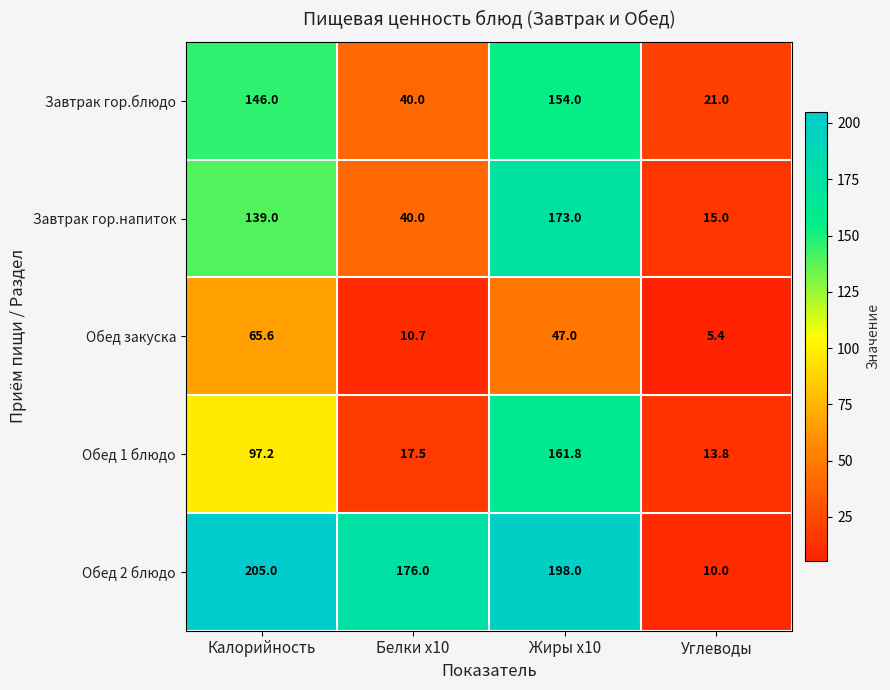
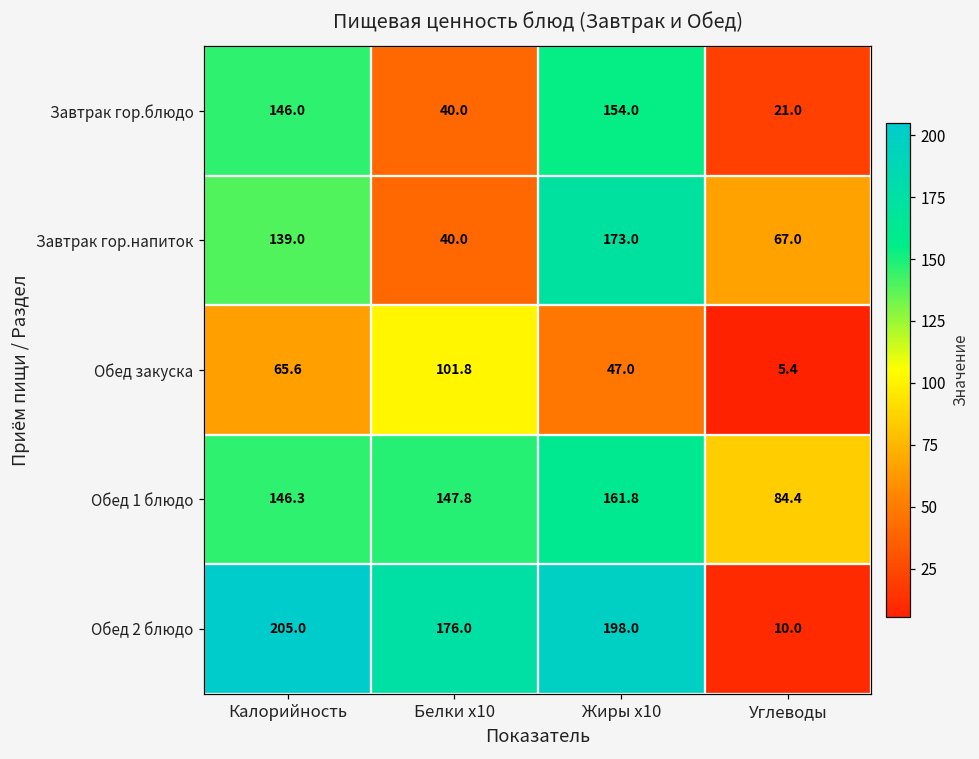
Завтрак гор.напиток, Углеводы: 15.0 -> 67.0
Обед закуска, Белки x10: 10.7 -> 101.8
Обед 1 блюдо, Калорийность: 97.2 -> 146.3
Обед 1 блюдо, Белки x10: 17.5 -> 147.8
Обед 1 блюдо, Углеводы: 13.8 -> 84.4
